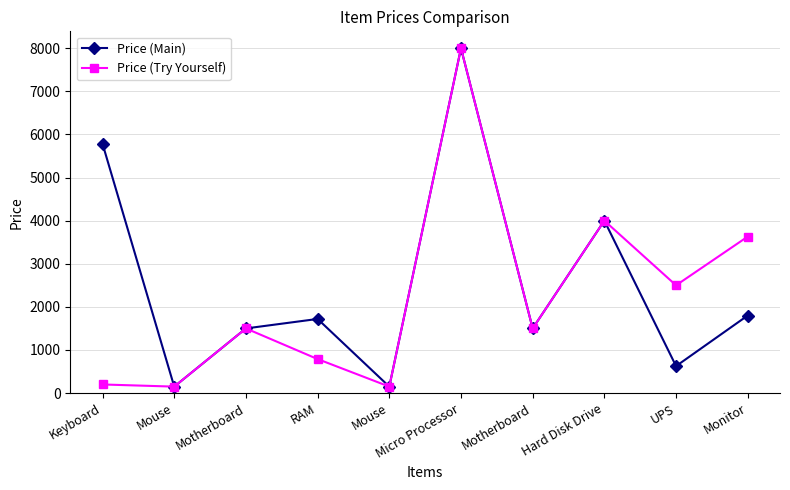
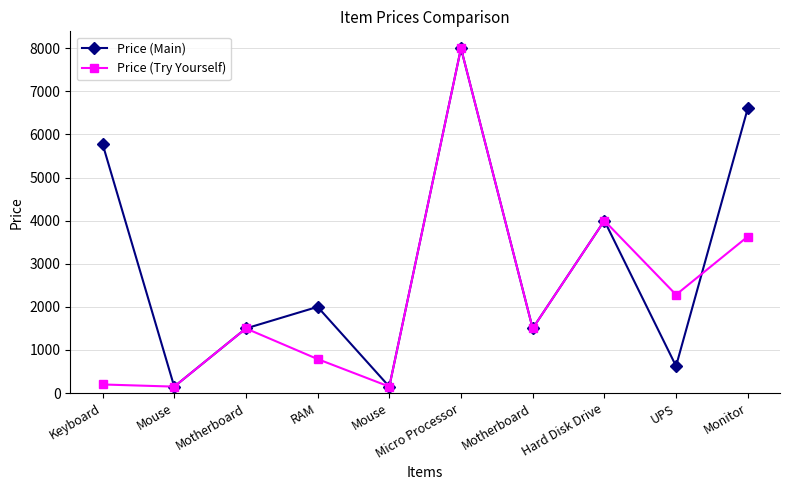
Price (Main), RAM: 1700 -> 2000
Price (Try Yourself), UPS: 2500 -> 2300
Price (Main), Monitor: 1800 -> 6600
